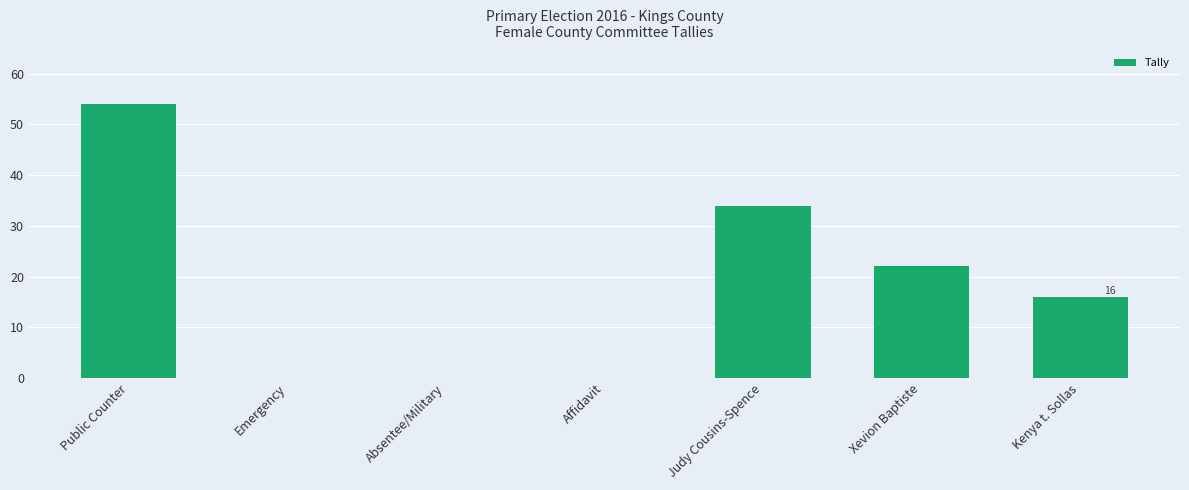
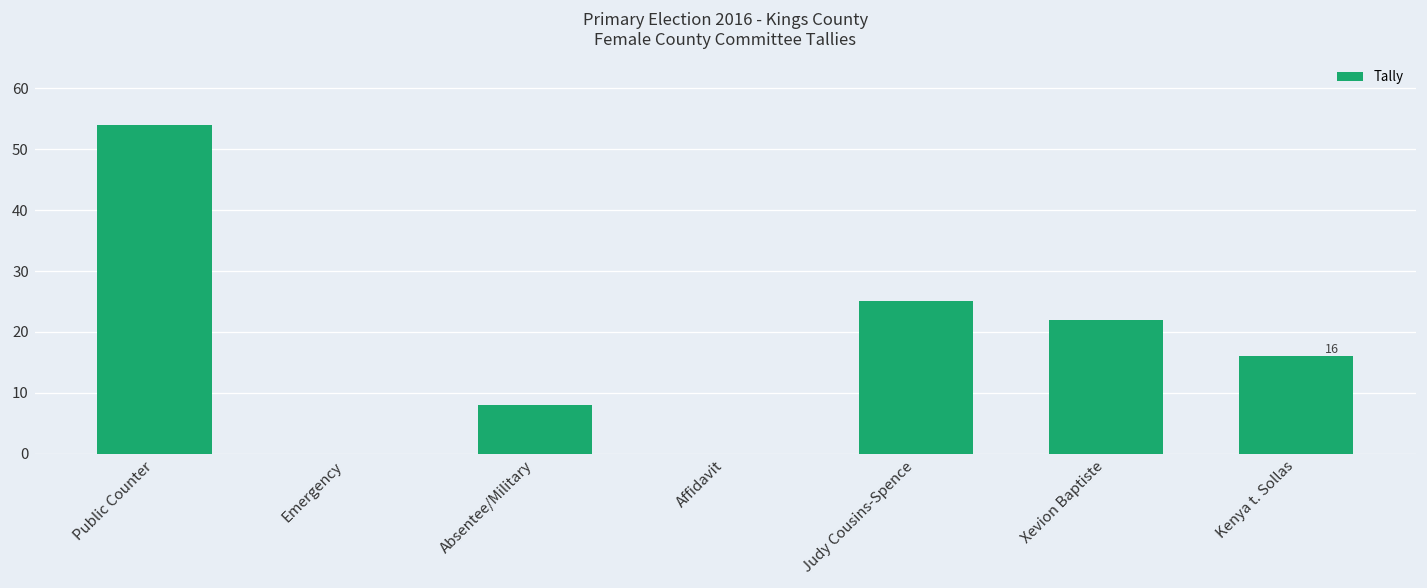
Absentee/Military: 0 -> 8
Judy Cousins-Spence: 34 -> 25
